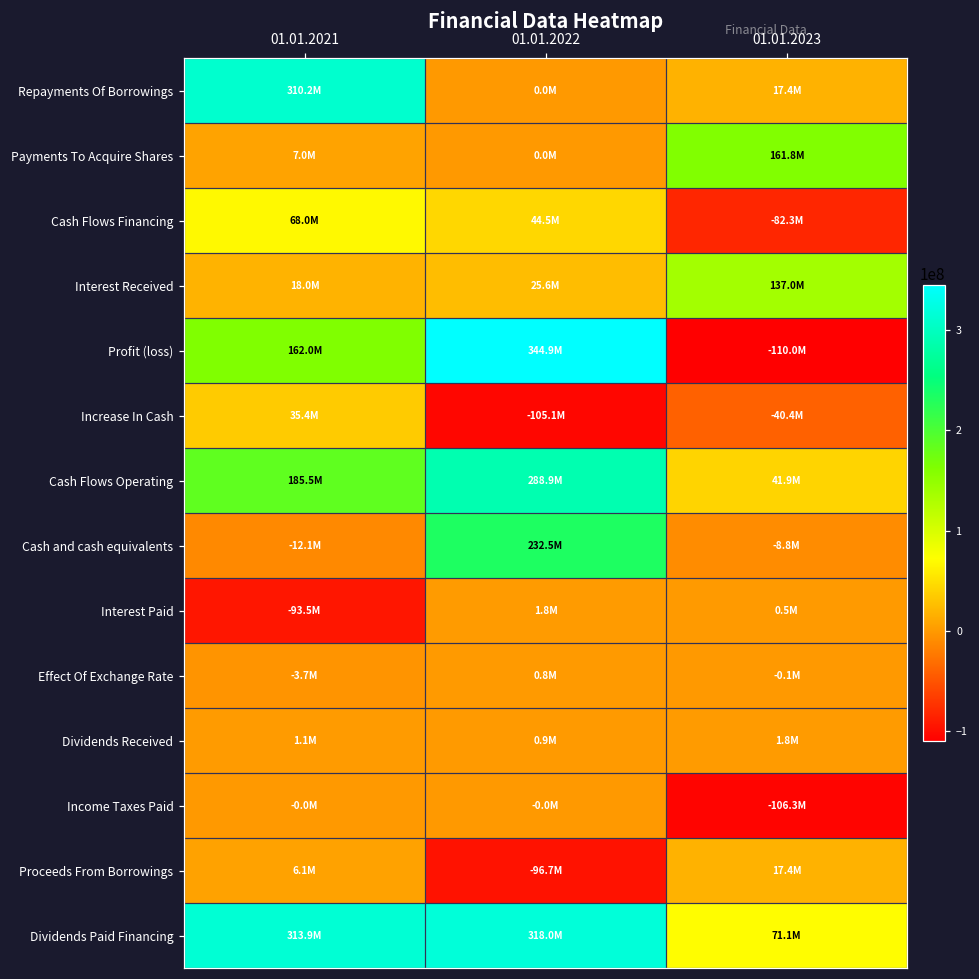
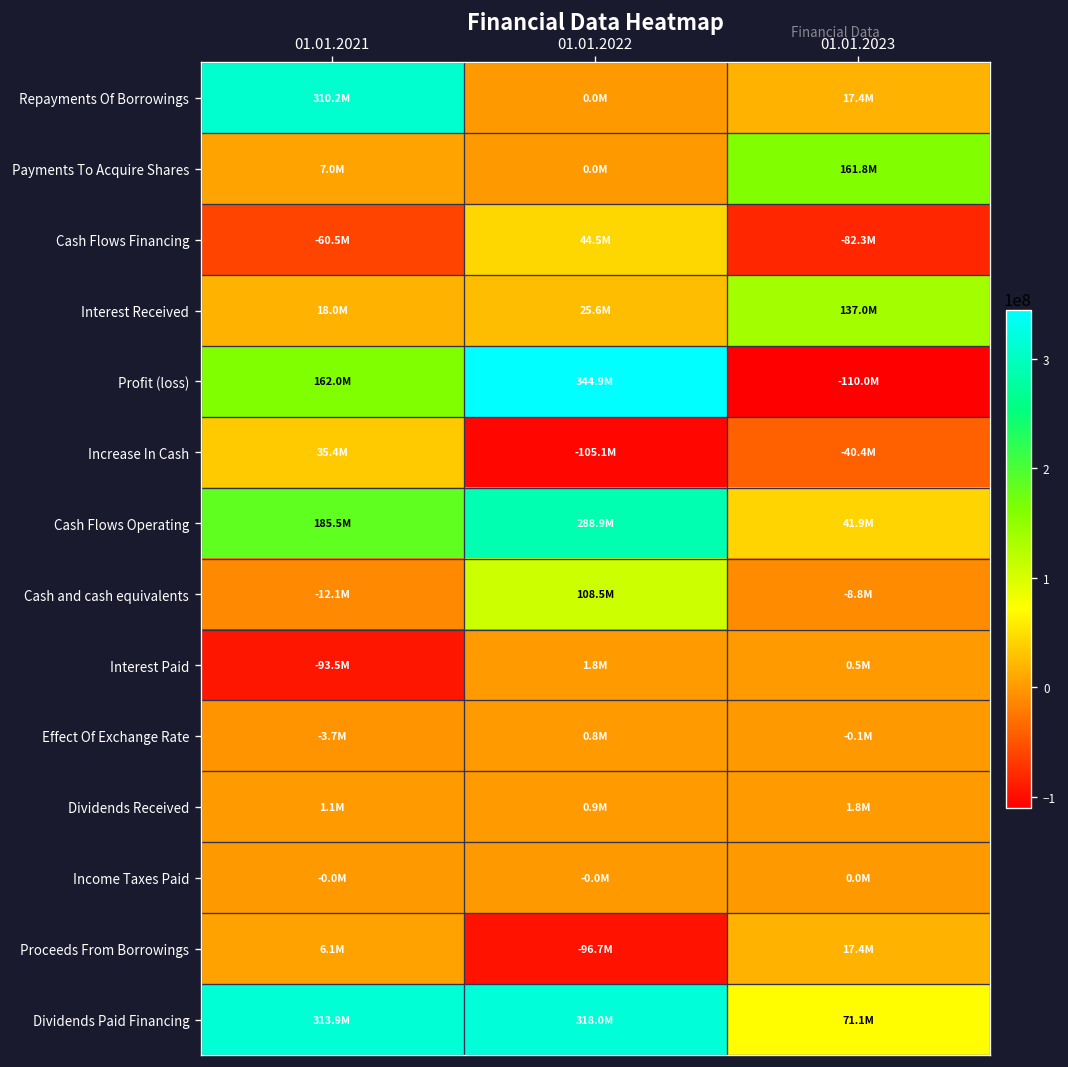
Cash Flows Financing, 01.01.2021: 68.0M -> -60.5M
Cash and cash equivalents, 01.01.2022: 232.5M -> 108.5M
Income Taxes Paid, 01.01.2023: -106.3M -> 0.0M
